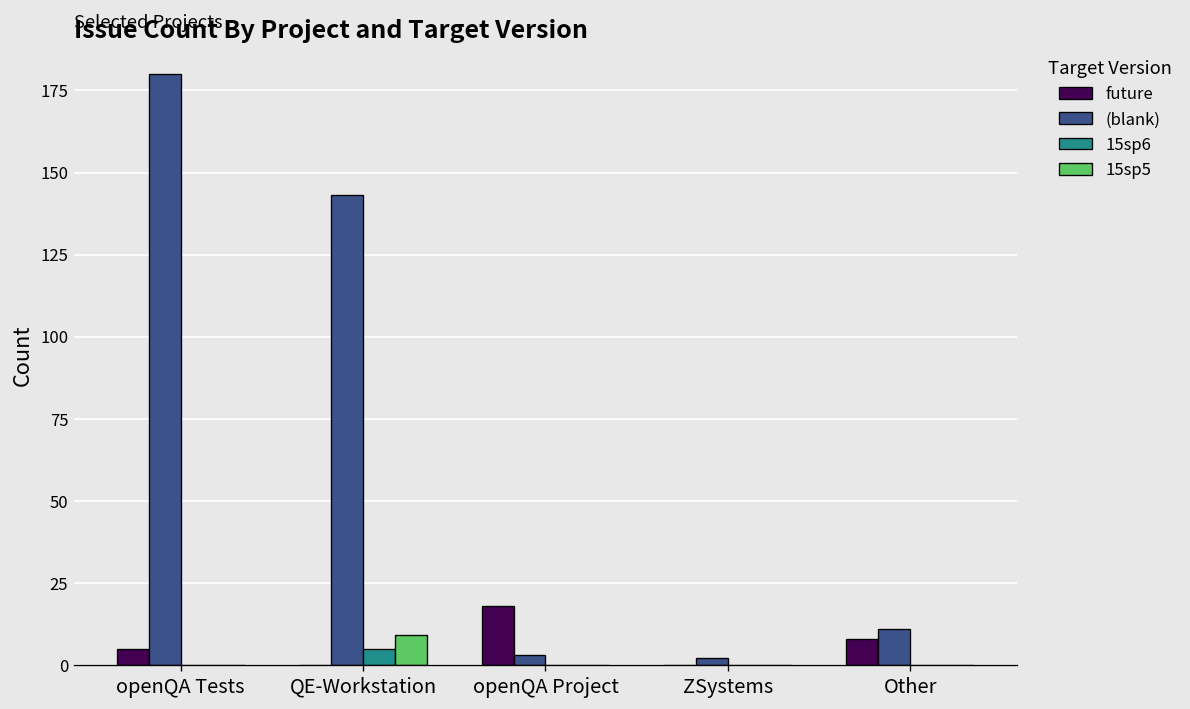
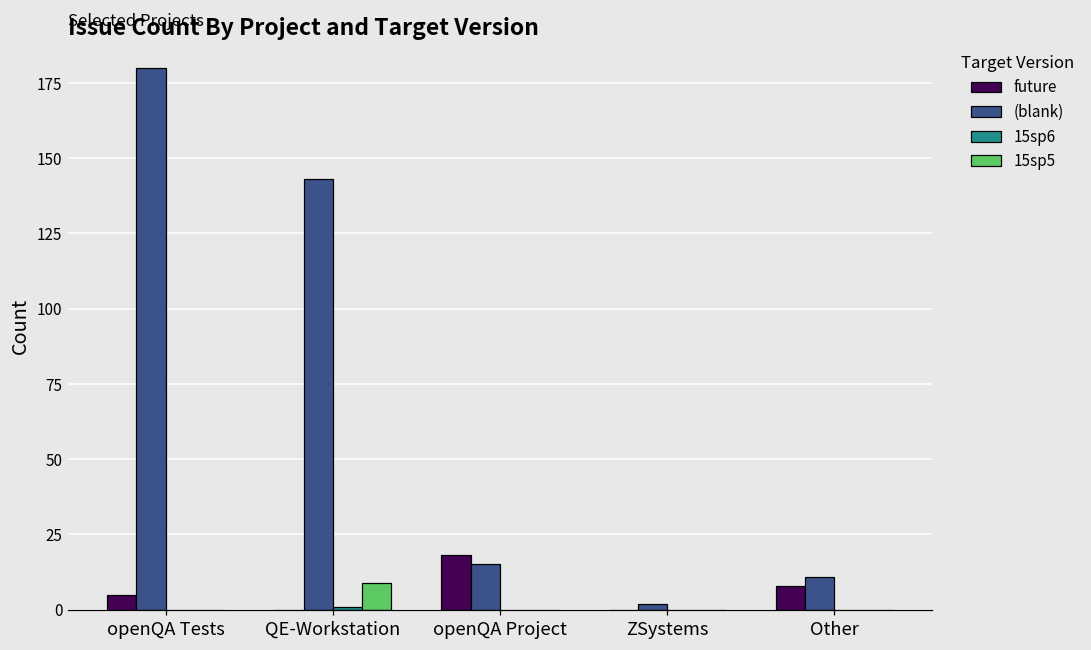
15sp6, QE-Workstation: 5 -> 1
(blank), openQA Project: 3 -> 15
